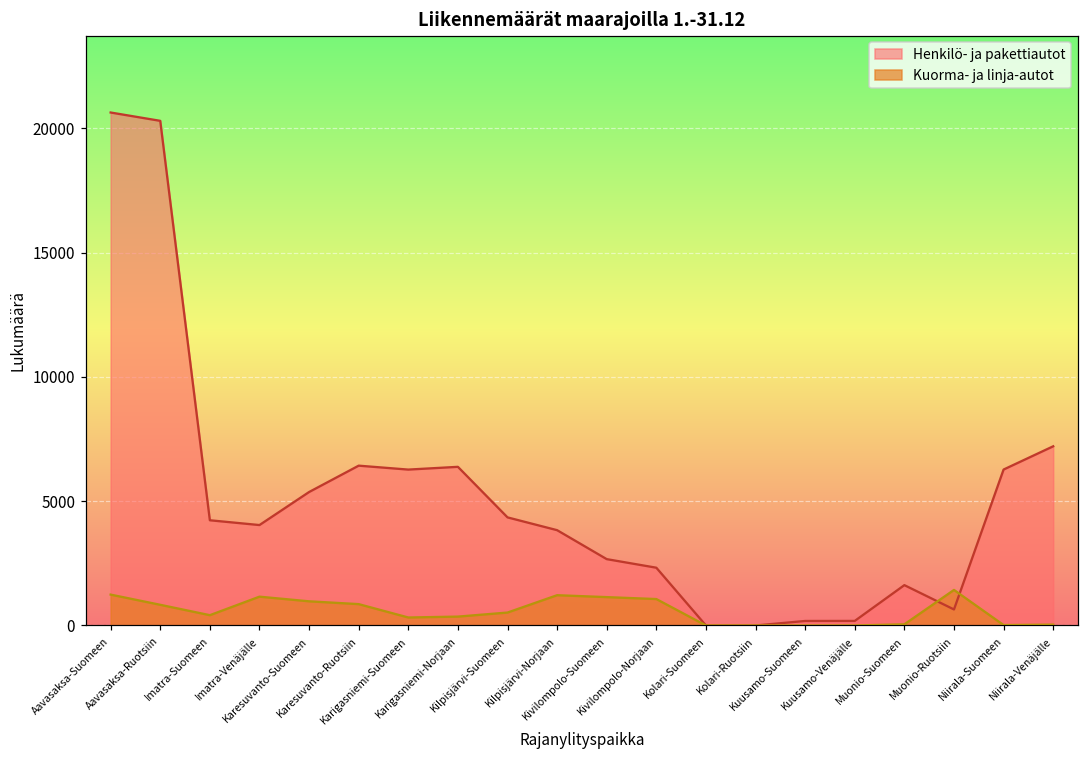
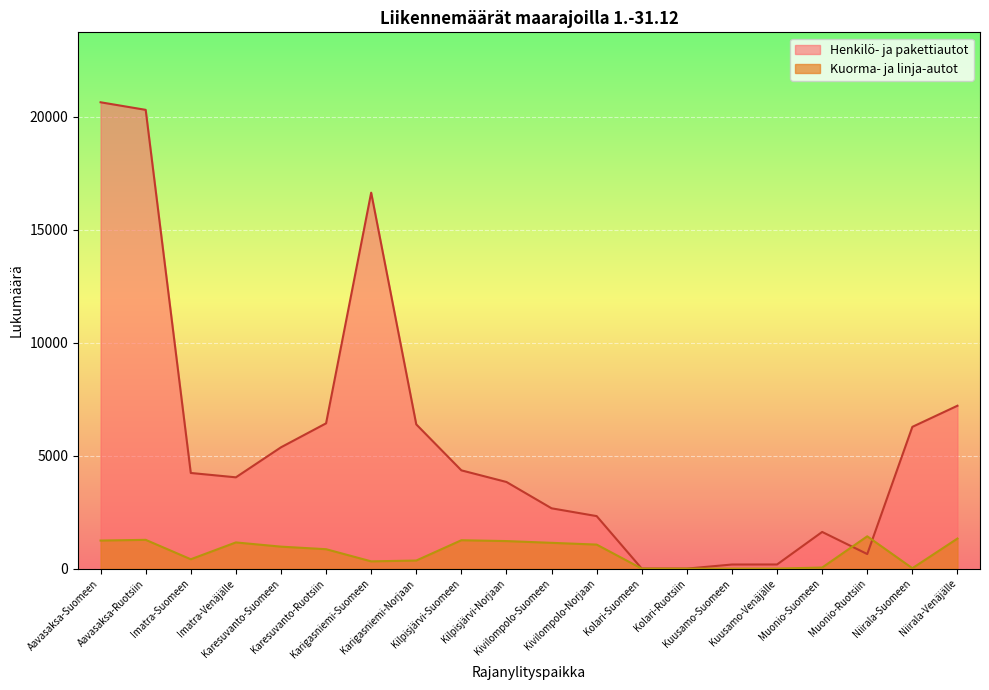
Kuorma- ja linja-autot, Aavasaksa-Ruotsiin: 800 -> 1300
Henkilö- ja pakettiautot, Karigasniemi-Suomeen: 6300 -> 16600
Kuorma- ja linja-autot, Kilpisjärvi-Suomeen: 500 -> 1300
Kuorma- ja linja-autot, Niirala-Venäjälle: 0 -> 1300
